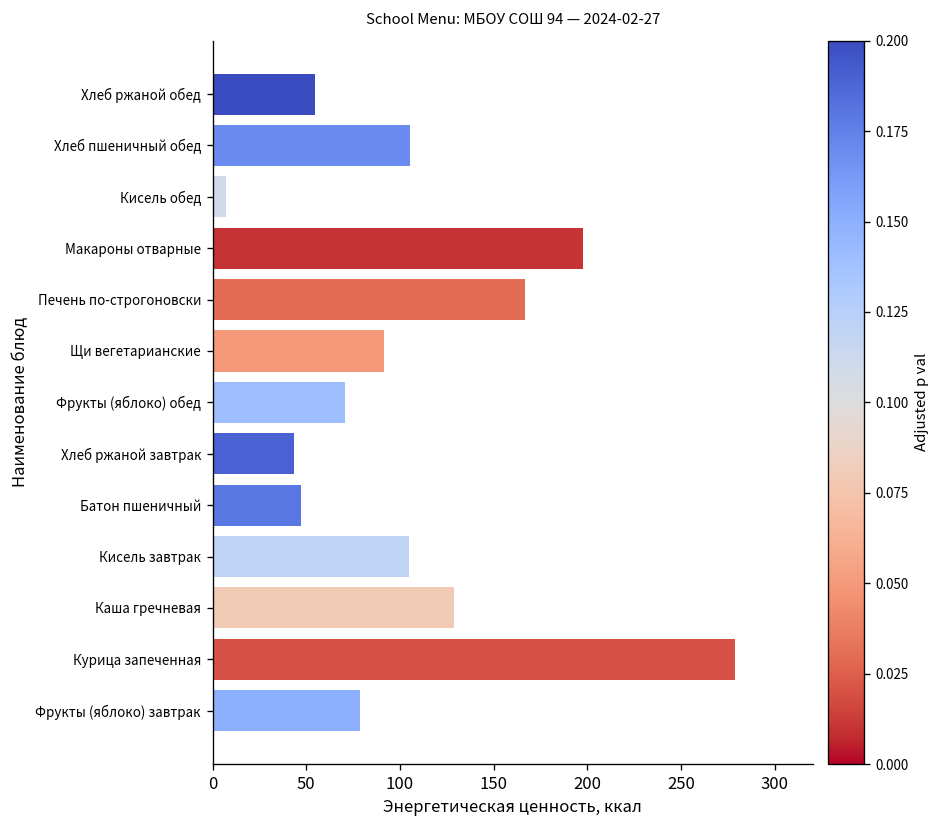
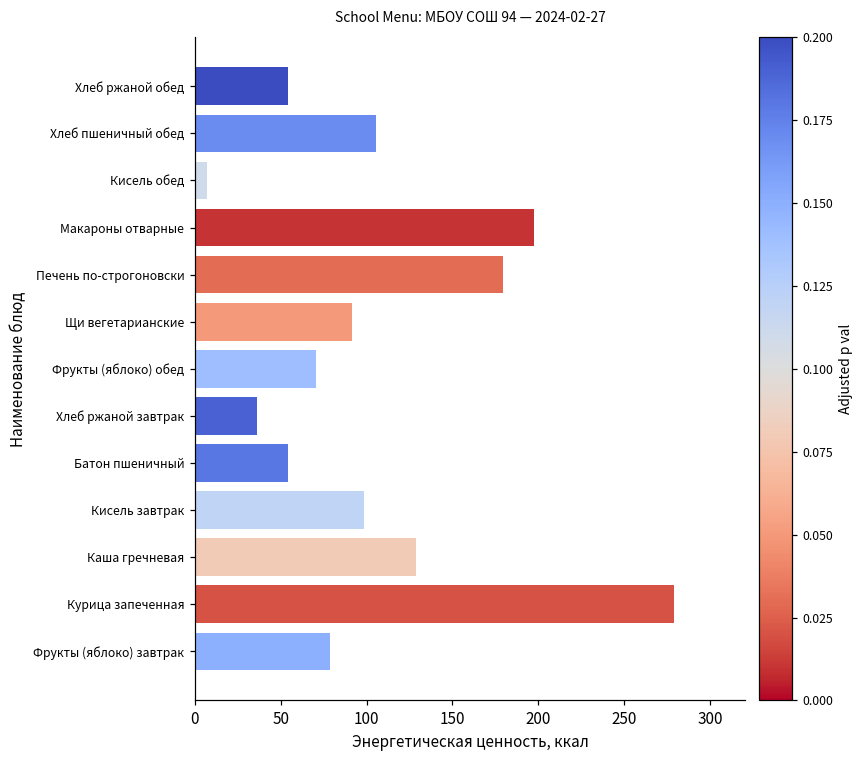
Печень по-строгоновски: 167 -> 179
Хлеб ржаной завтрак: 43 -> 36
Батон пшеничный: 47 -> 54
Кисель завтрак: 105 -> 99
